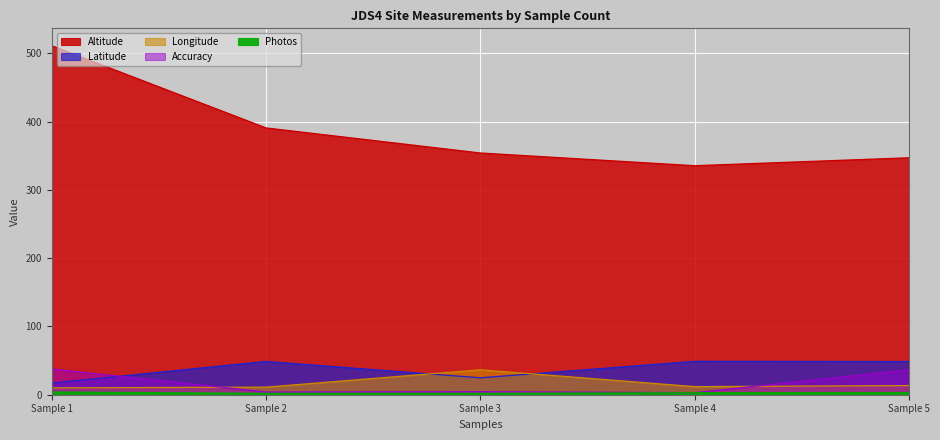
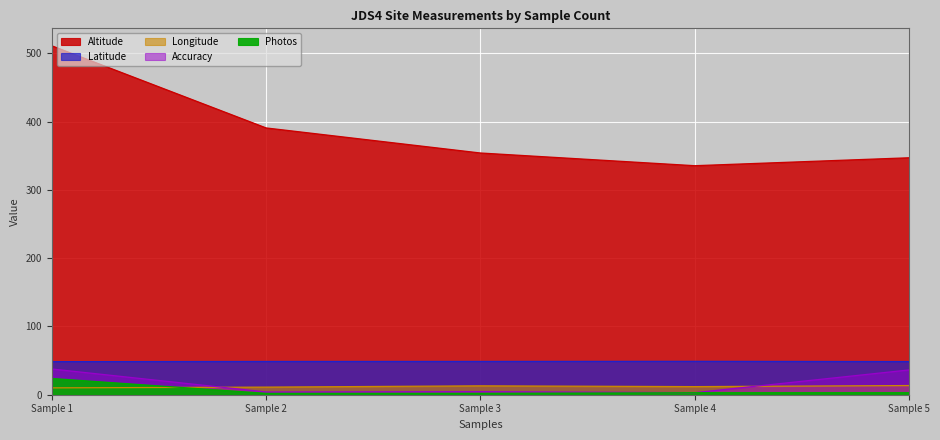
Latitude, Sample 1: 20 -> 50
Photos, Sample 1: 0 -> 20
Latitude, Sample 3: 20 -> 50
Longitude, Sample 3: 40 -> 10
